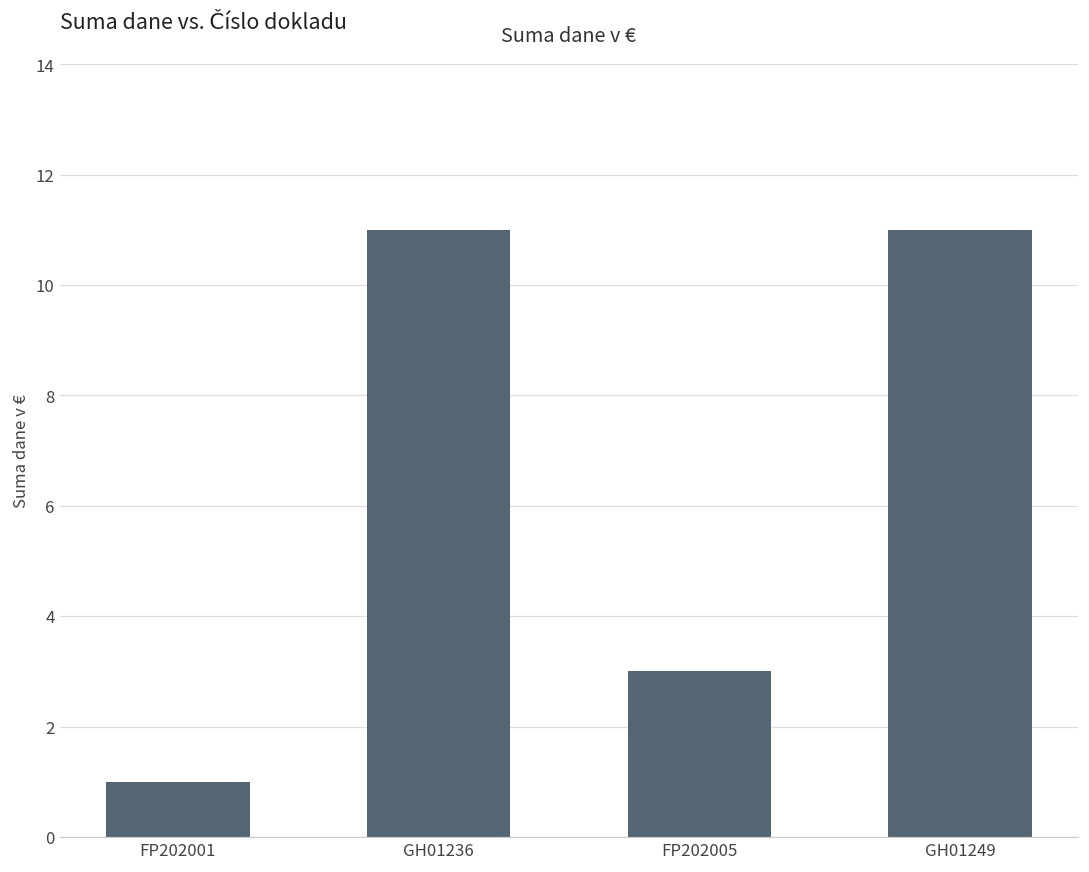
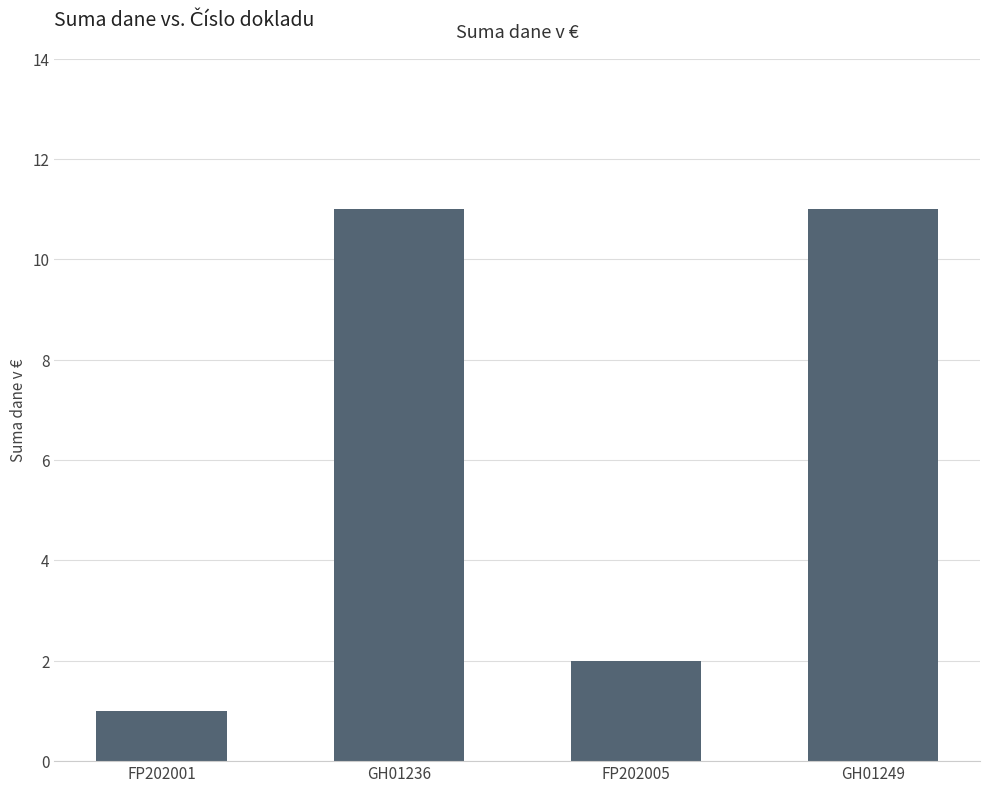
FP202005: 3 -> 2
